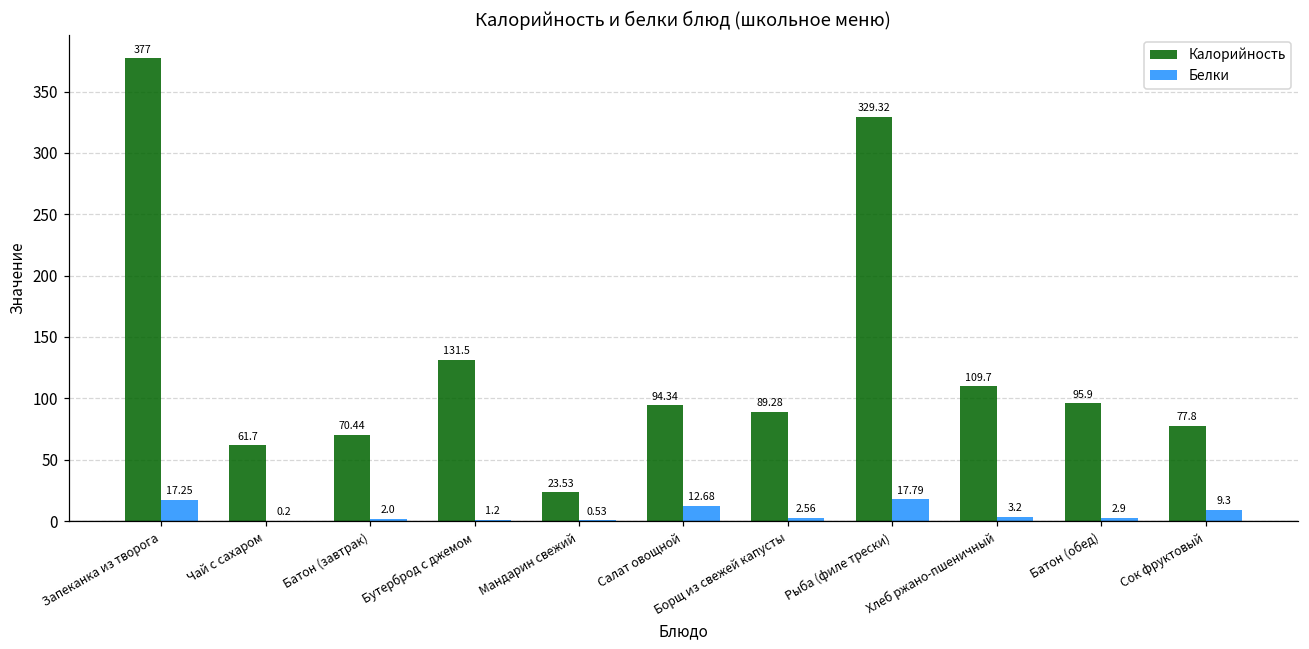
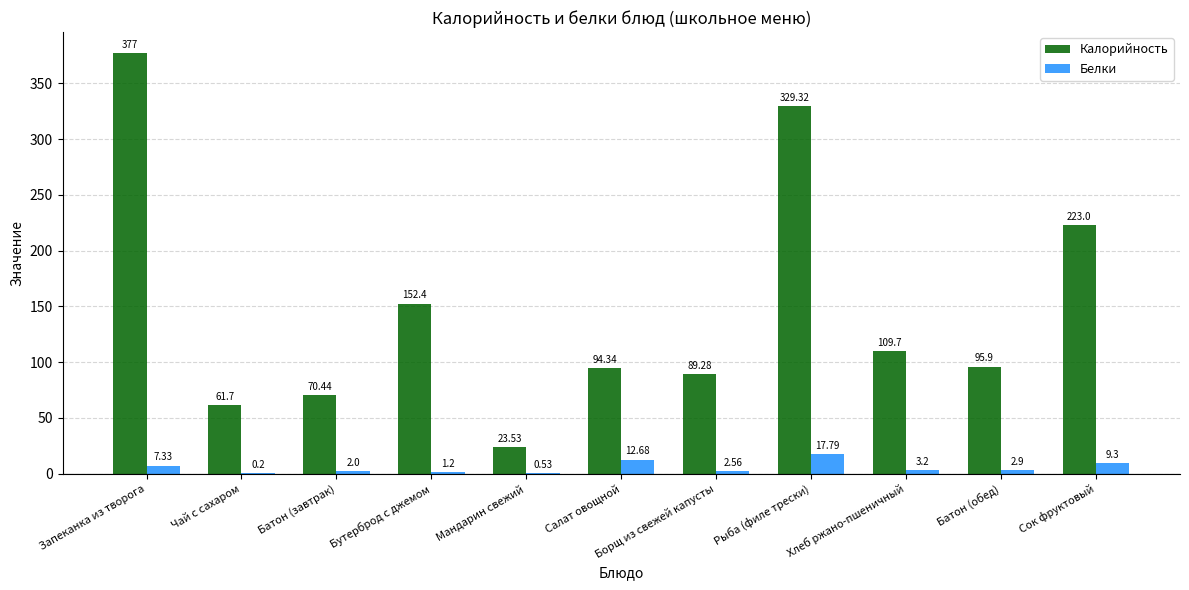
Белки, Запеканка из творога: 17.25 -> 7.33
Калорийность, Бутерброд с джемом: 131.5 -> 152.4
Калорийность, Сок фруктовый: 77.8 -> 223.0
